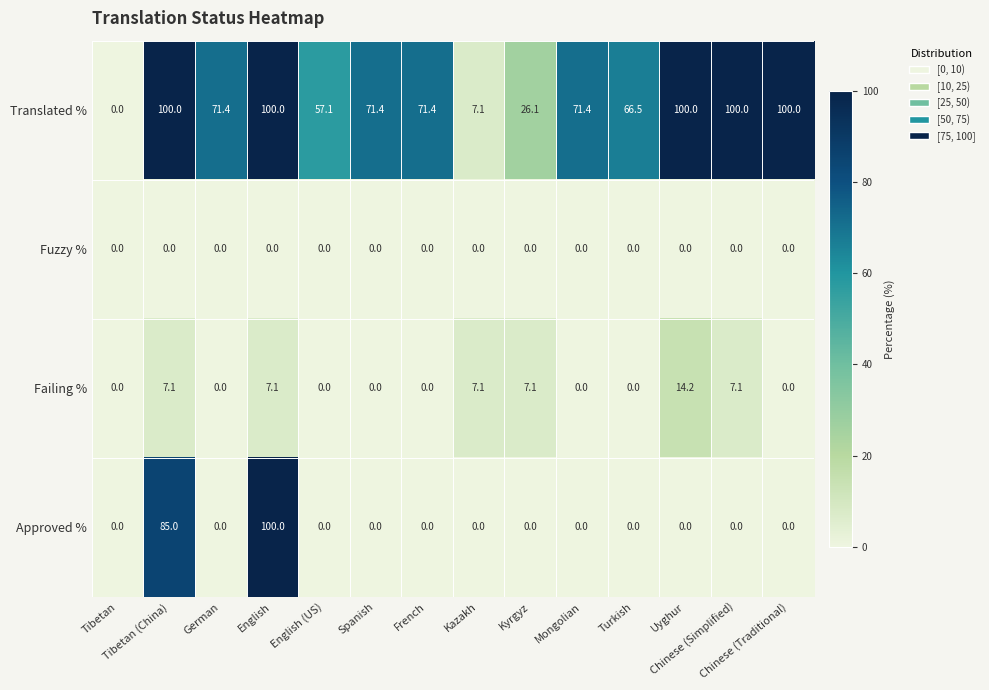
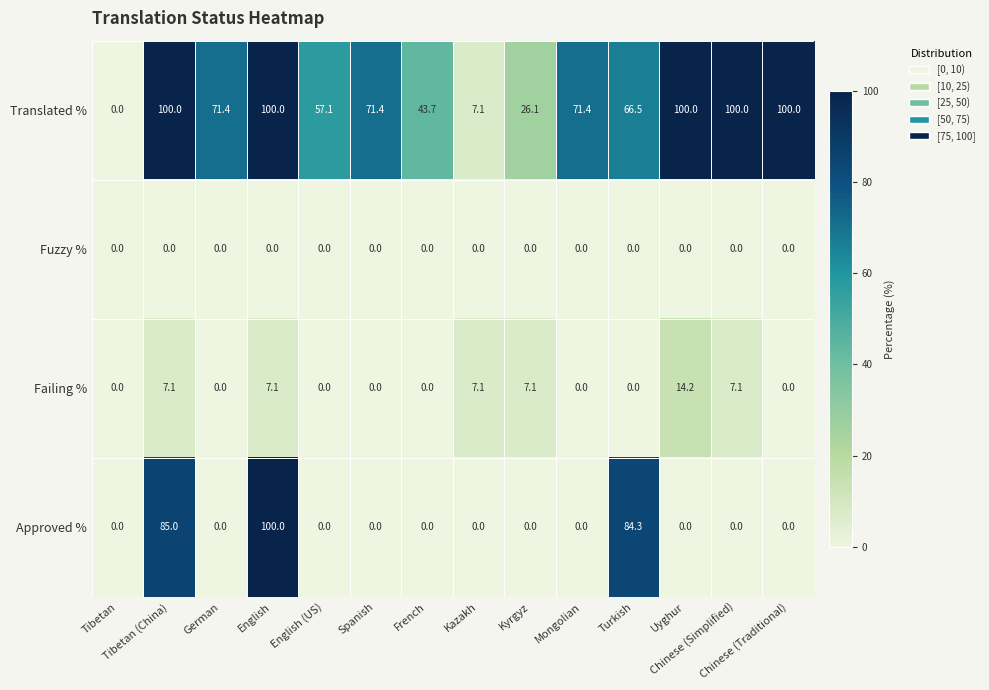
Translated %, French: 71.4 -> 43.7
Approved %, Turkish: 0.0 -> 84.3
